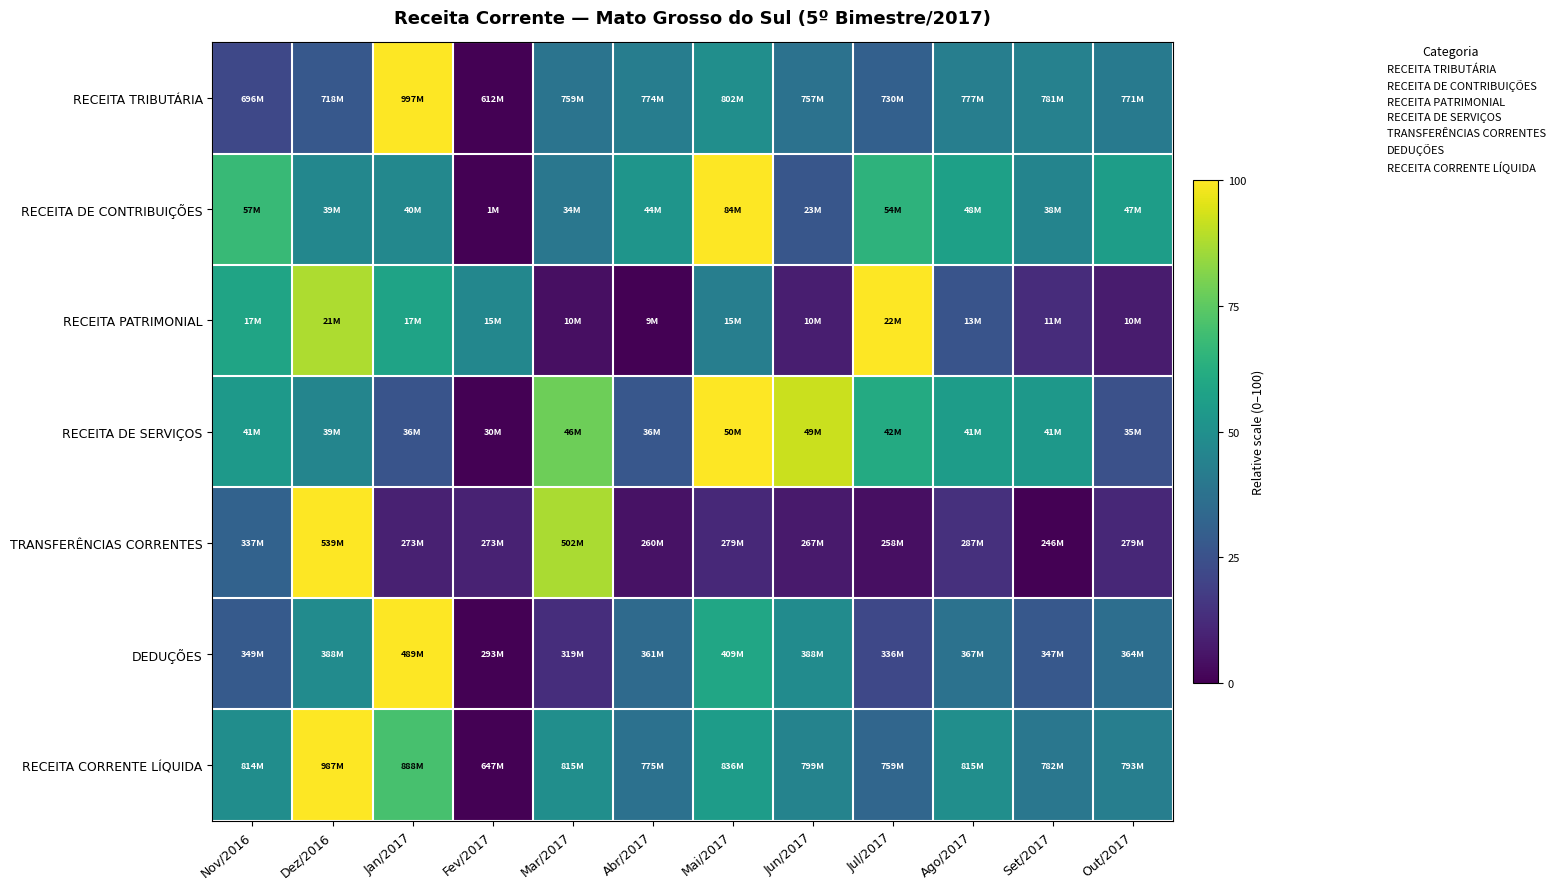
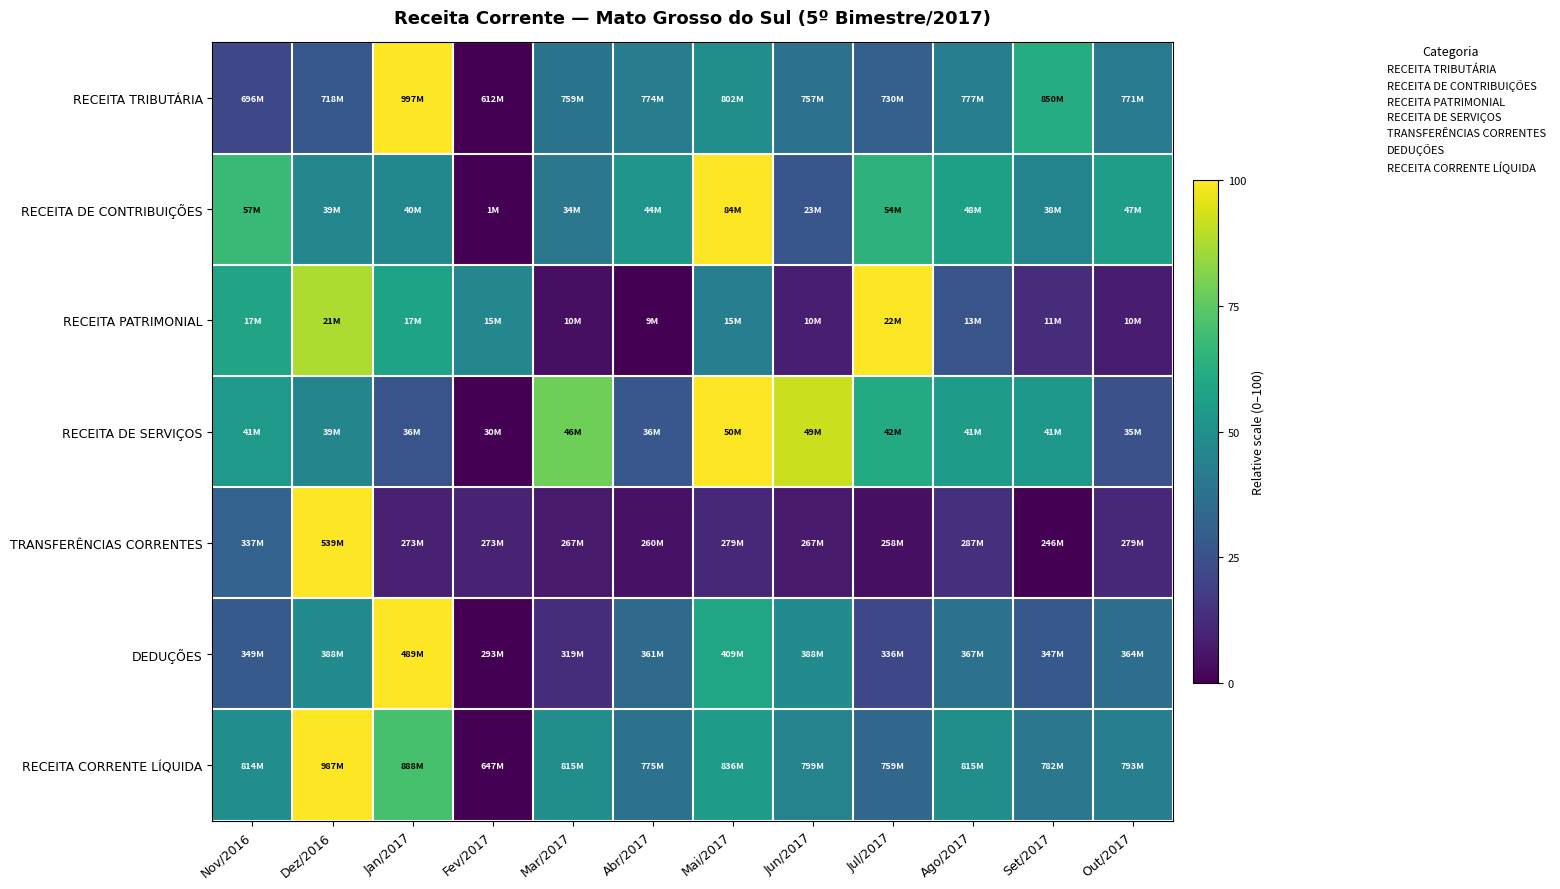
RECEITA TRIBUTÁRIA, Set/2017: 781M -> 850M
TRANSFERÊNCIAS CORRENTES, Mar/2017: 502M -> 267M
